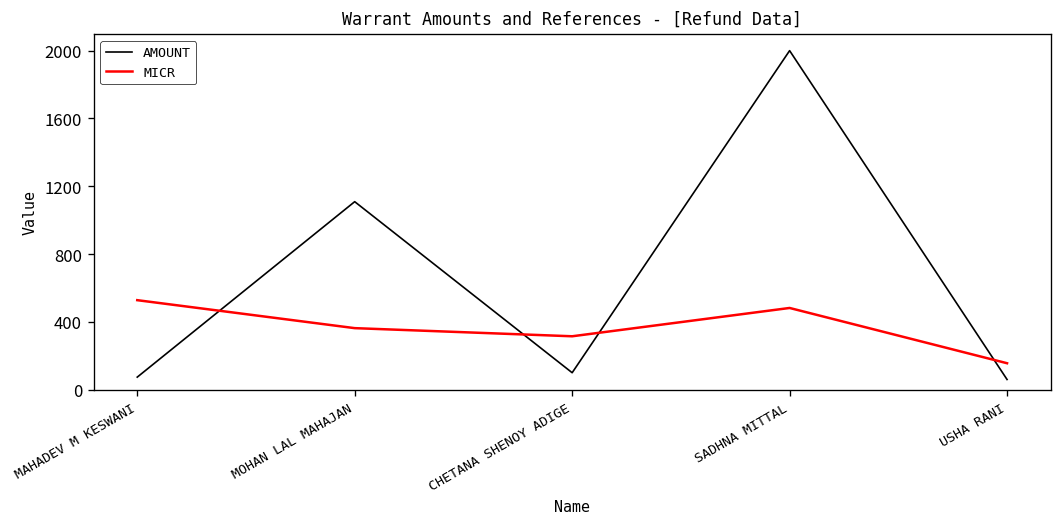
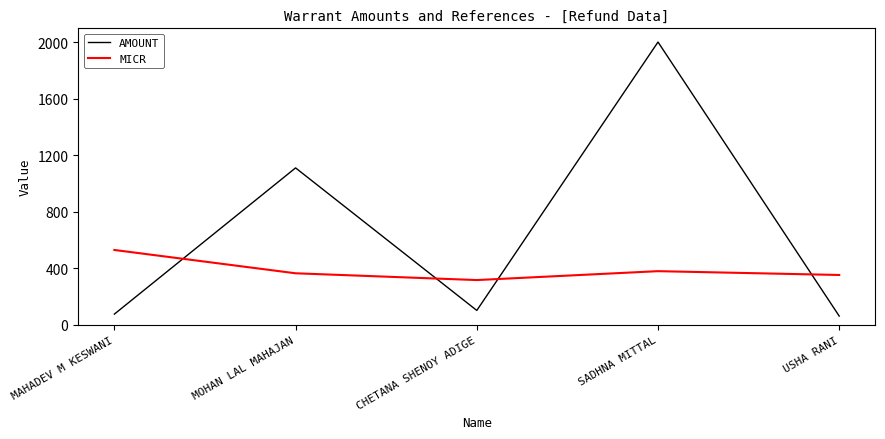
MICR, SADHNA MITTAL: 480 -> 380
MICR, USHA RANI: 160 -> 350
